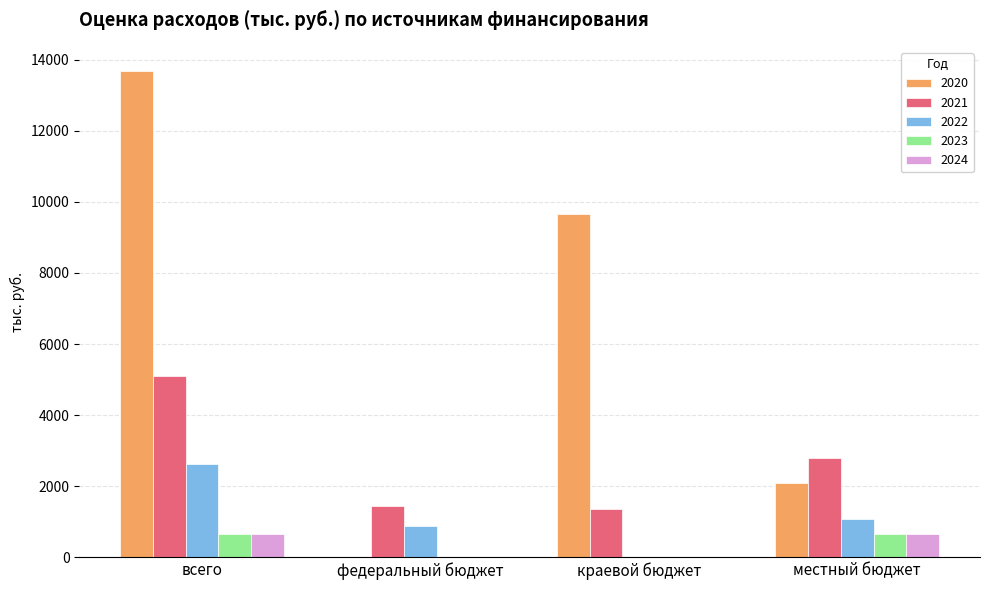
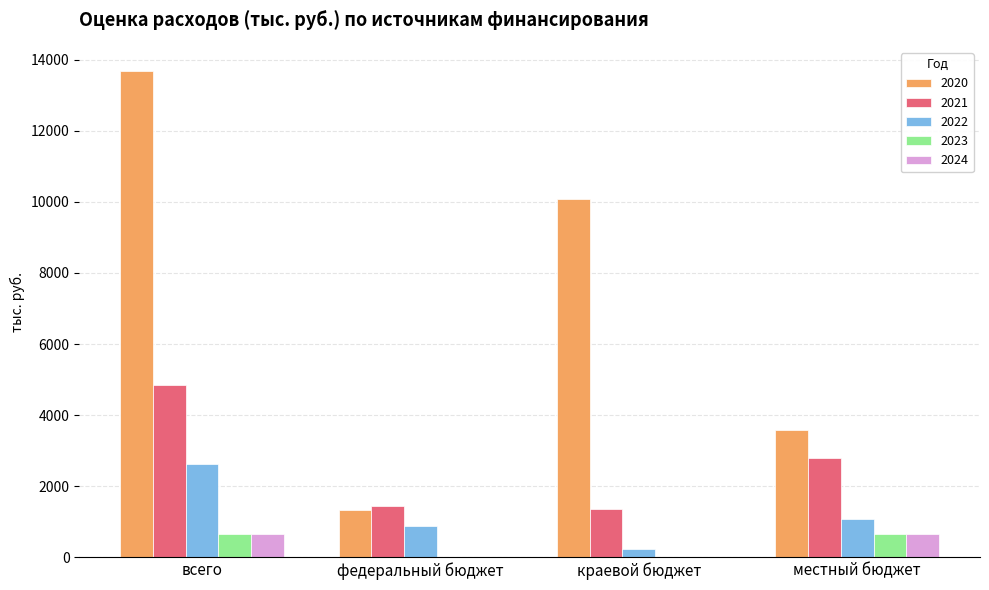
2021, всего: 5100 -> 4800
2020, федеральный бюджет: 0 -> 1300
2020, краевой бюджет: 9700 -> 10100
2022, краевой бюджет: 0 -> 200
2020, местный бюджет: 2100 -> 3600
